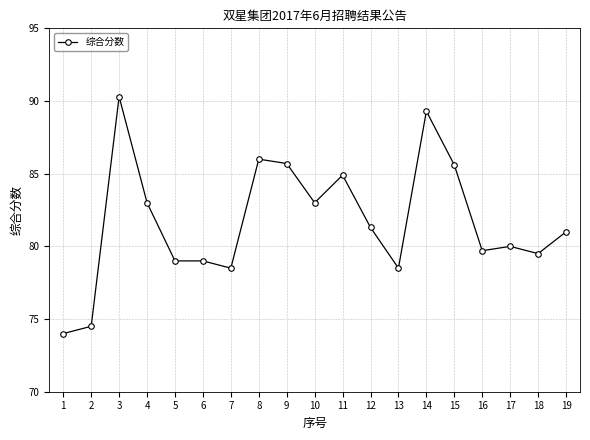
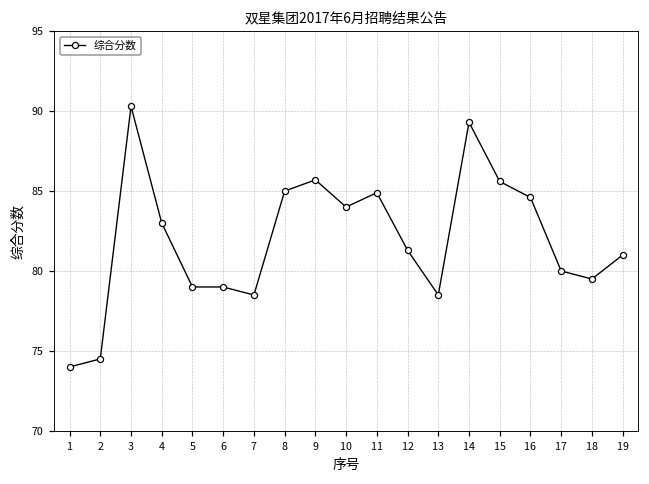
8: 86 -> 85
10: 83 -> 84
16: 79.7 -> 84.6
